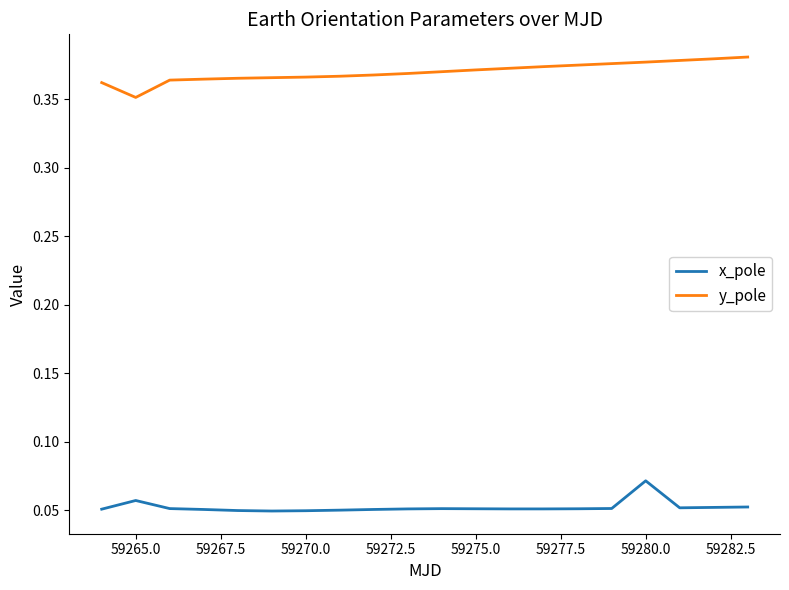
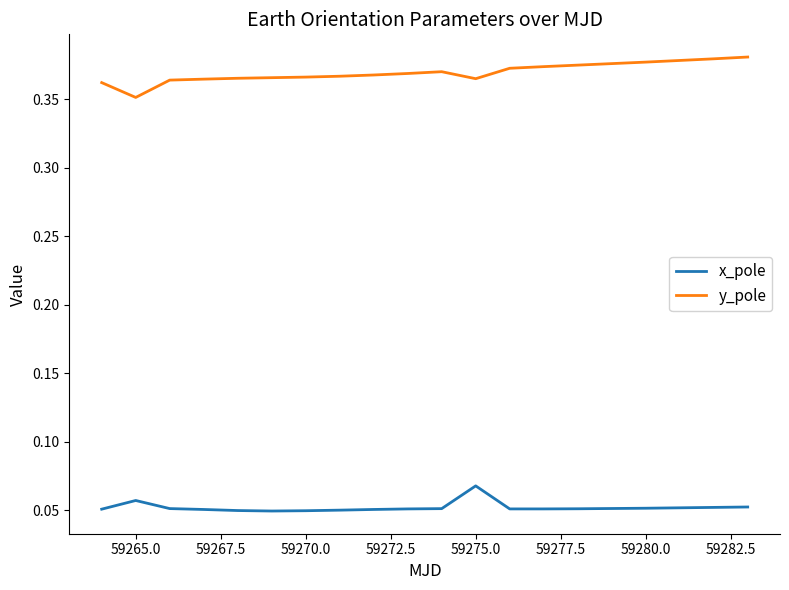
x_pole, 59275.0: 0.051 -> 0.068
y_pole, 59275.0: 0.371 -> 0.365
x_pole, 59280.0: 0.072 -> 0.052
